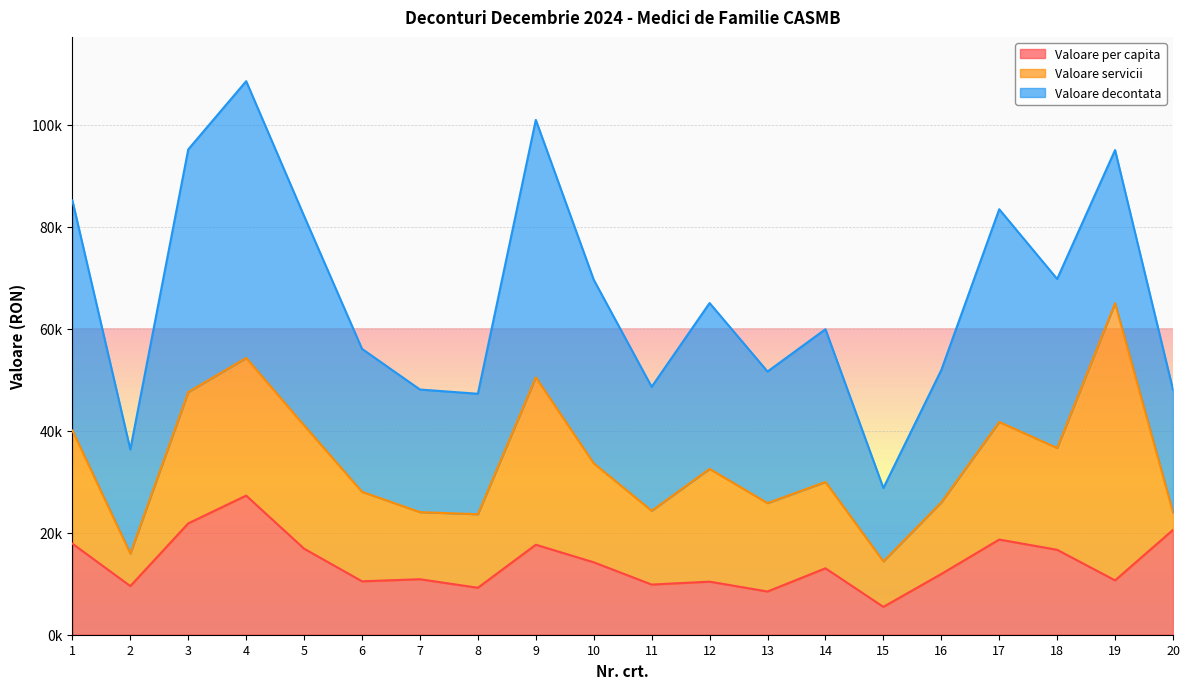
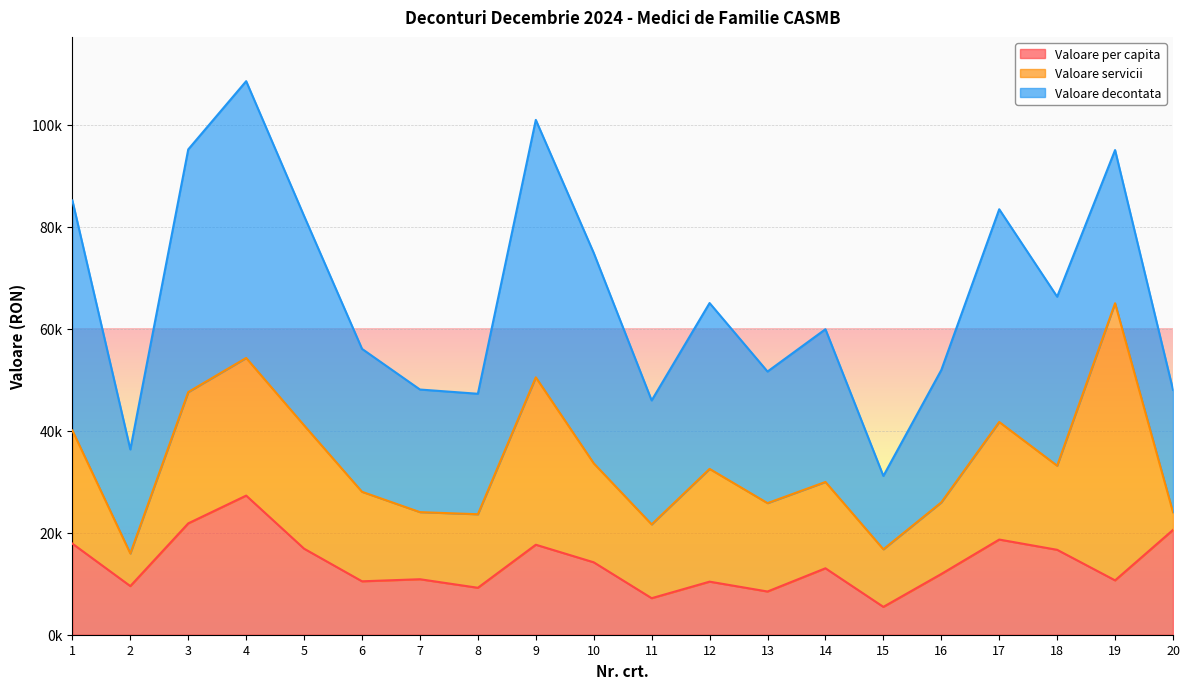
Valoare decontata, 10: 36000 -> 41000
Valoare per capita, 11: 10000 -> 7000
Valoare servicii, 15: 9000 -> 11000
Valoare servicii, 18: 20000 -> 16000
